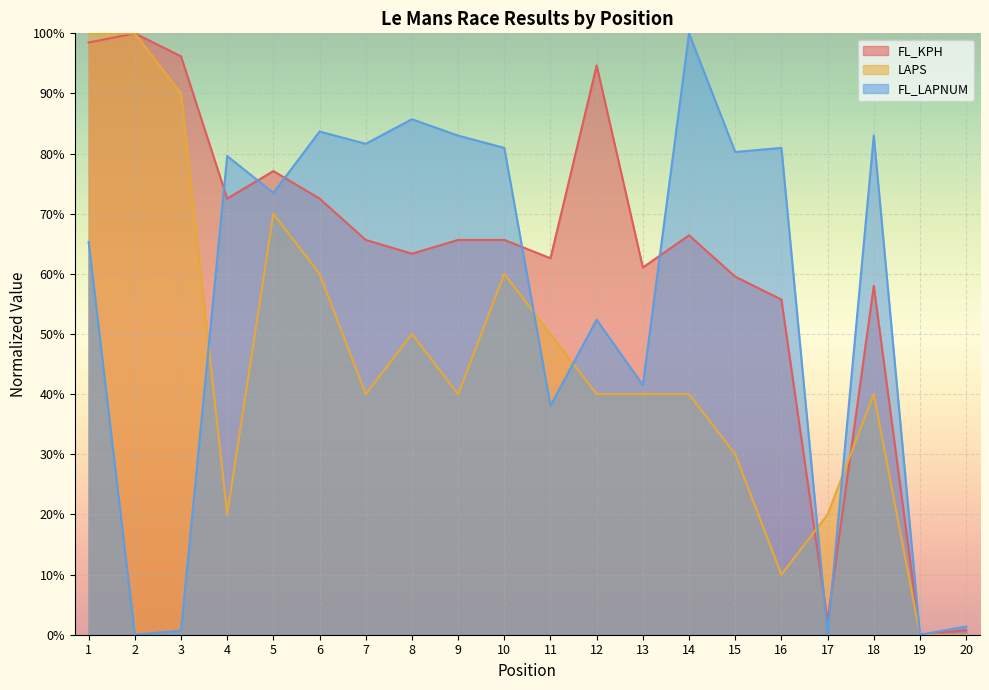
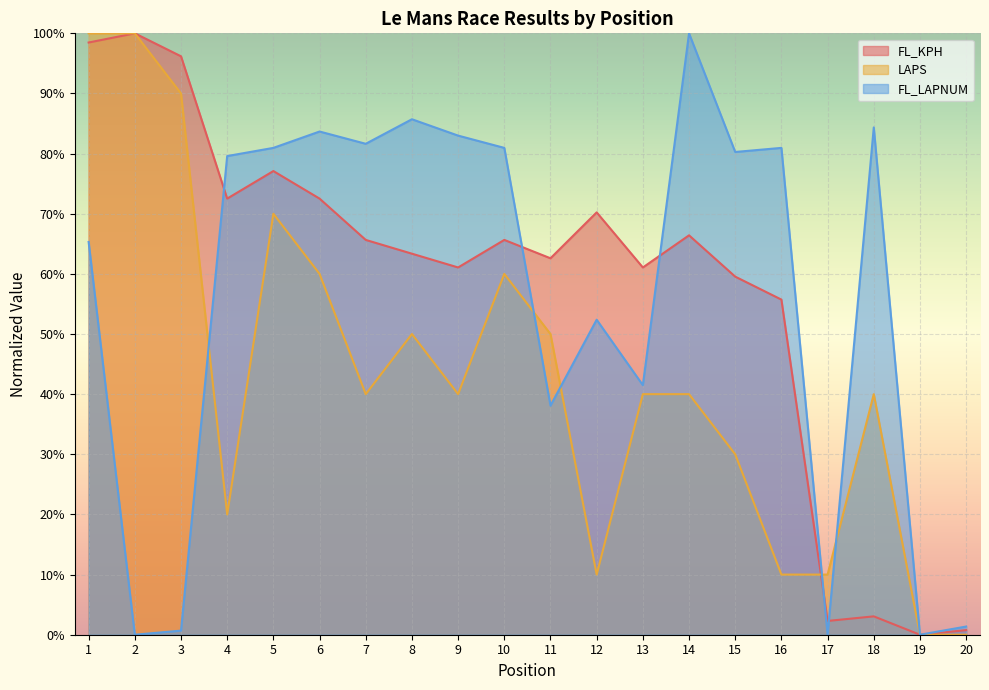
FL_LAPNUM, 5: 73% -> 81%
FL_KPH, 9: 66% -> 61%
FL_KPH, 12: 95% -> 70%
LAPS, 12: 40% -> 10%
LAPS, 17: 20% -> 10%
FL_KPH, 18: 58% -> 3%
FL_LAPNUM, 18: 83% -> 84%
